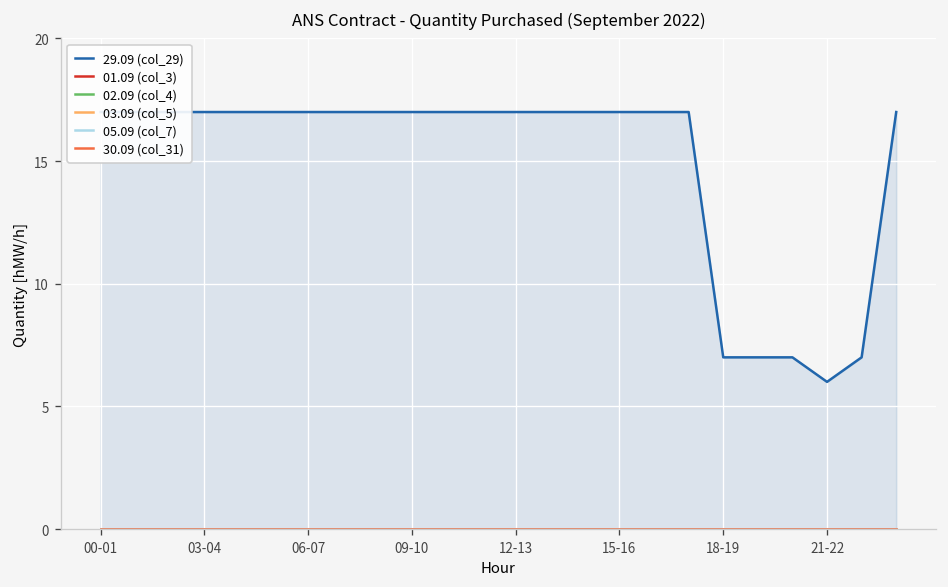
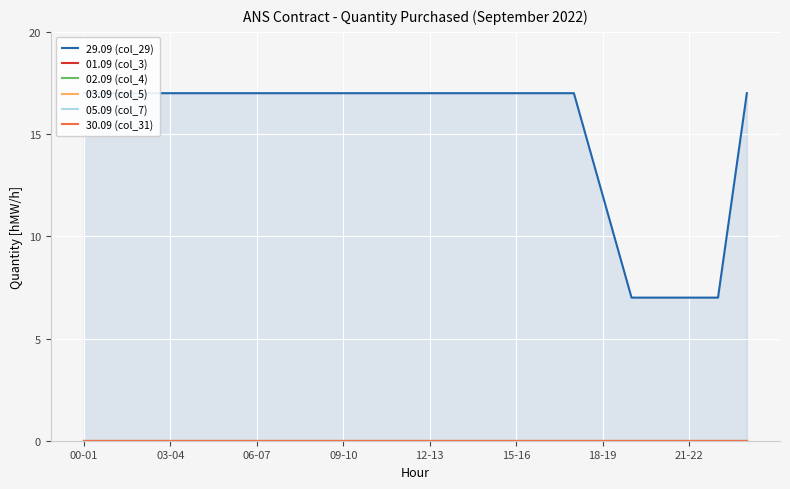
29.09 (col_29), 18-19: 7 -> 12
29.09 (col_29), 21-22: 6 -> 7
